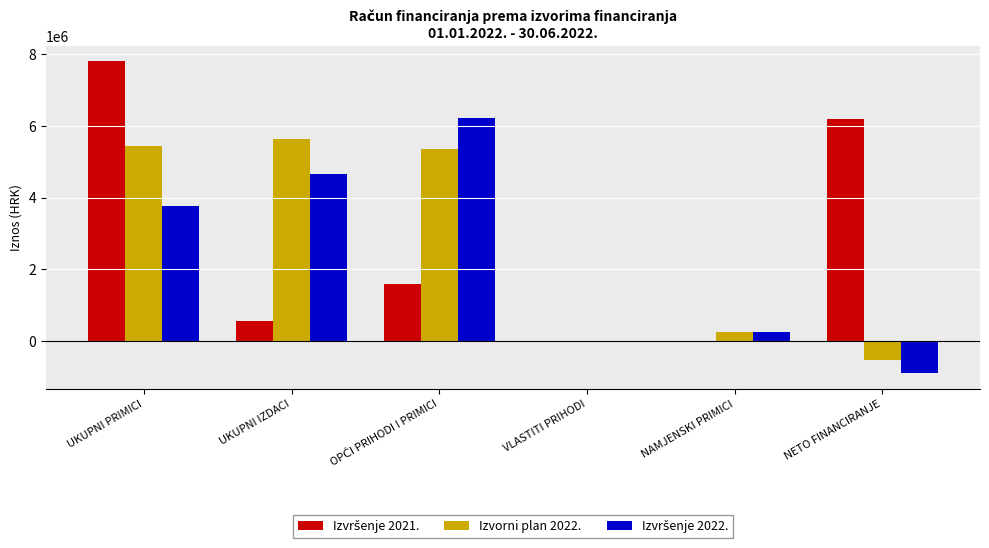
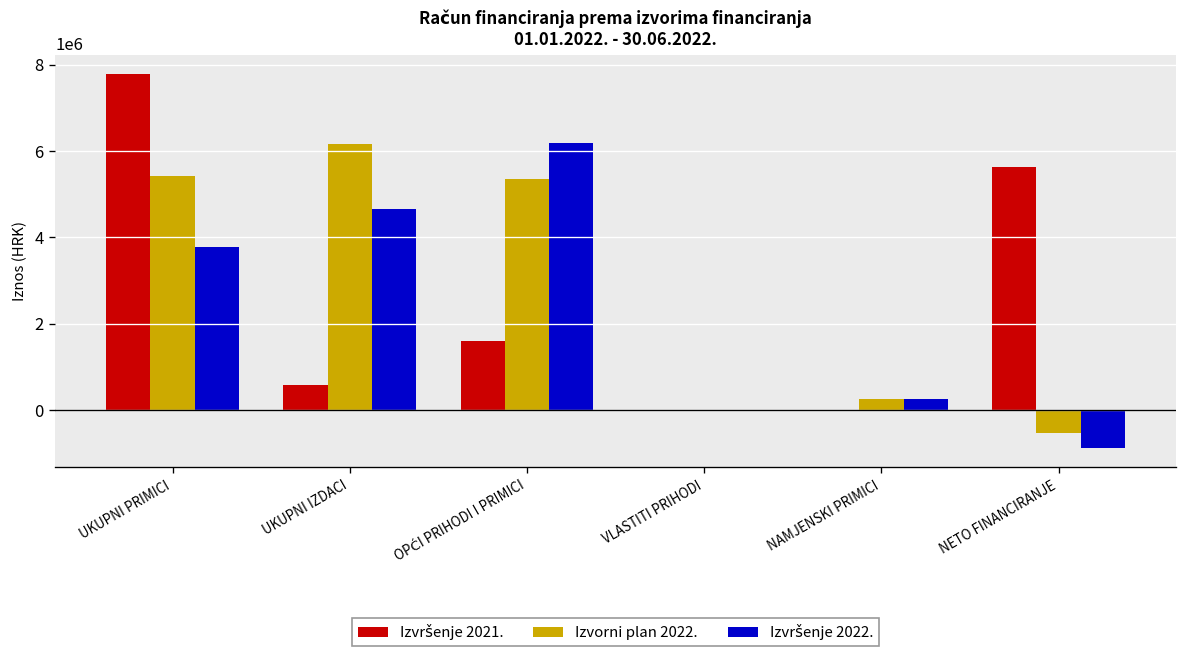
Izvorni plan 2022., UKUPNI IZDACI: 5600000 -> 6200000
Izvršenje 2021., NETO FINANCIRANJE: 6200000 -> 5600000
